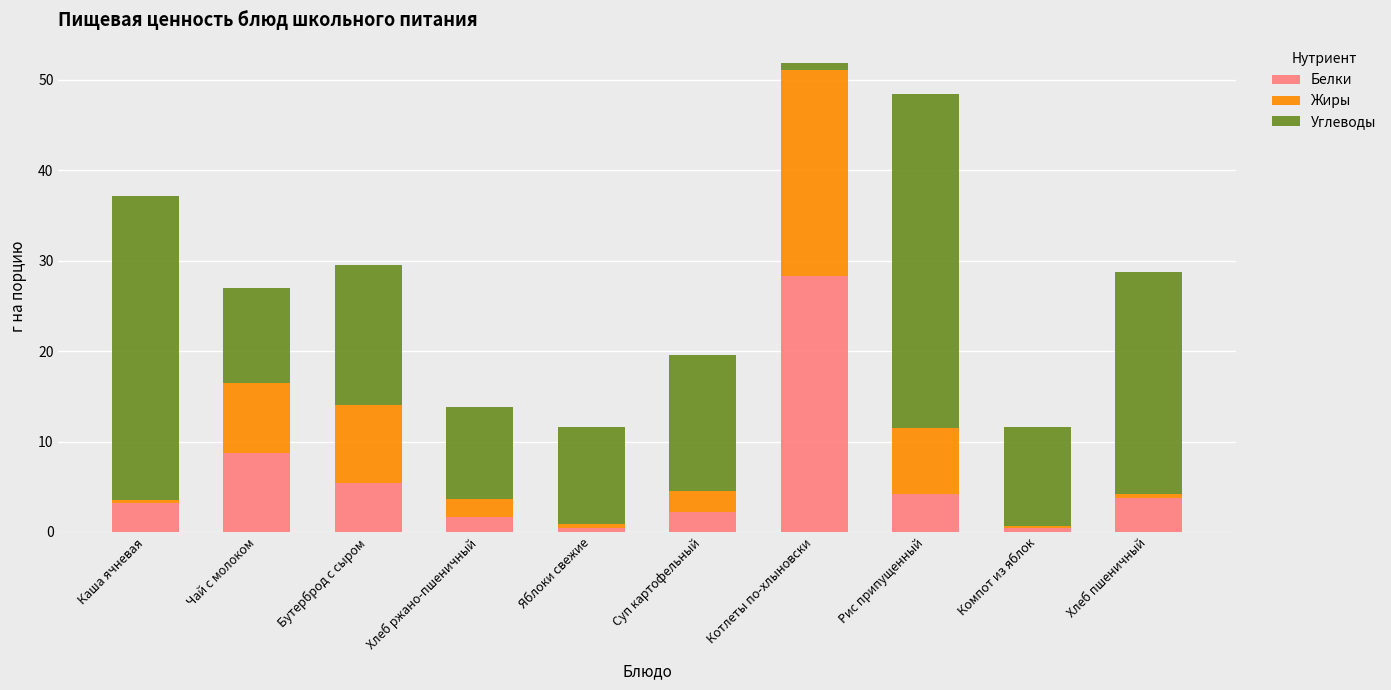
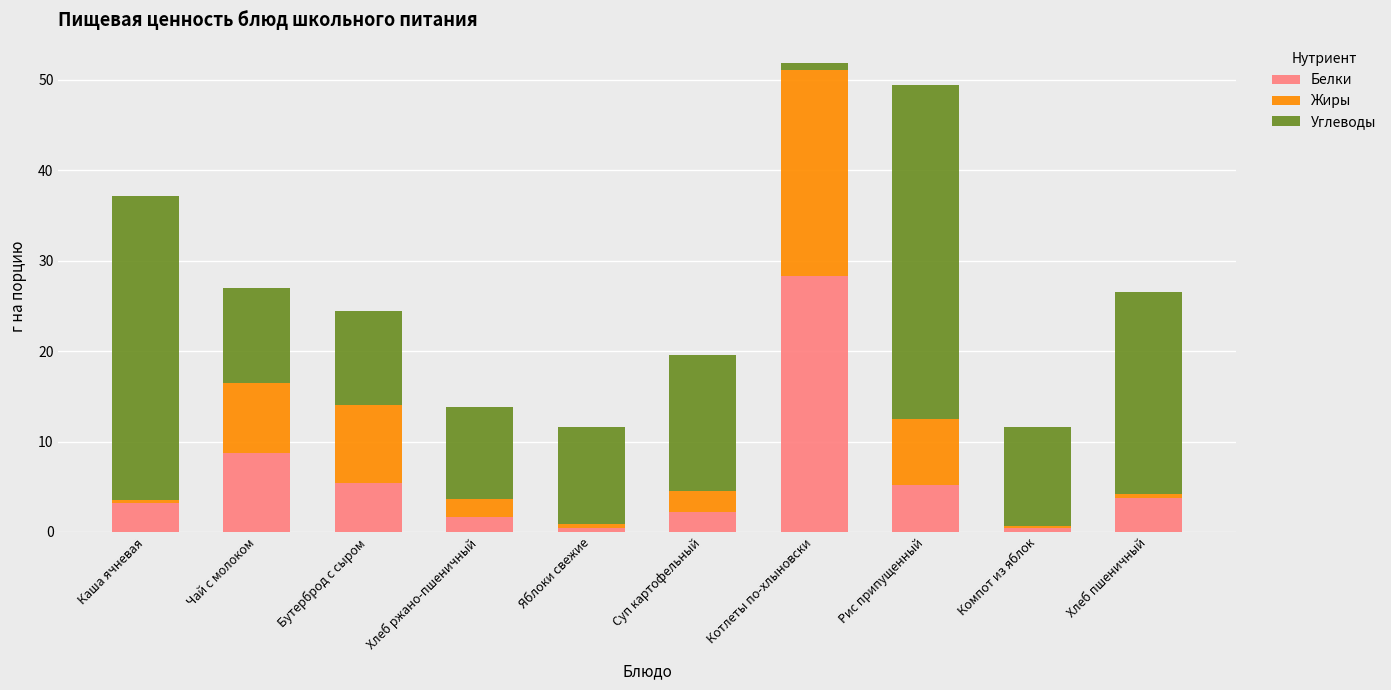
Углеводы, Бутерброд с сыром: 16 -> 10
Белки, Рис припущенный: 4 -> 5
Углеводы, Хлеб пшеничный: 25 -> 22
